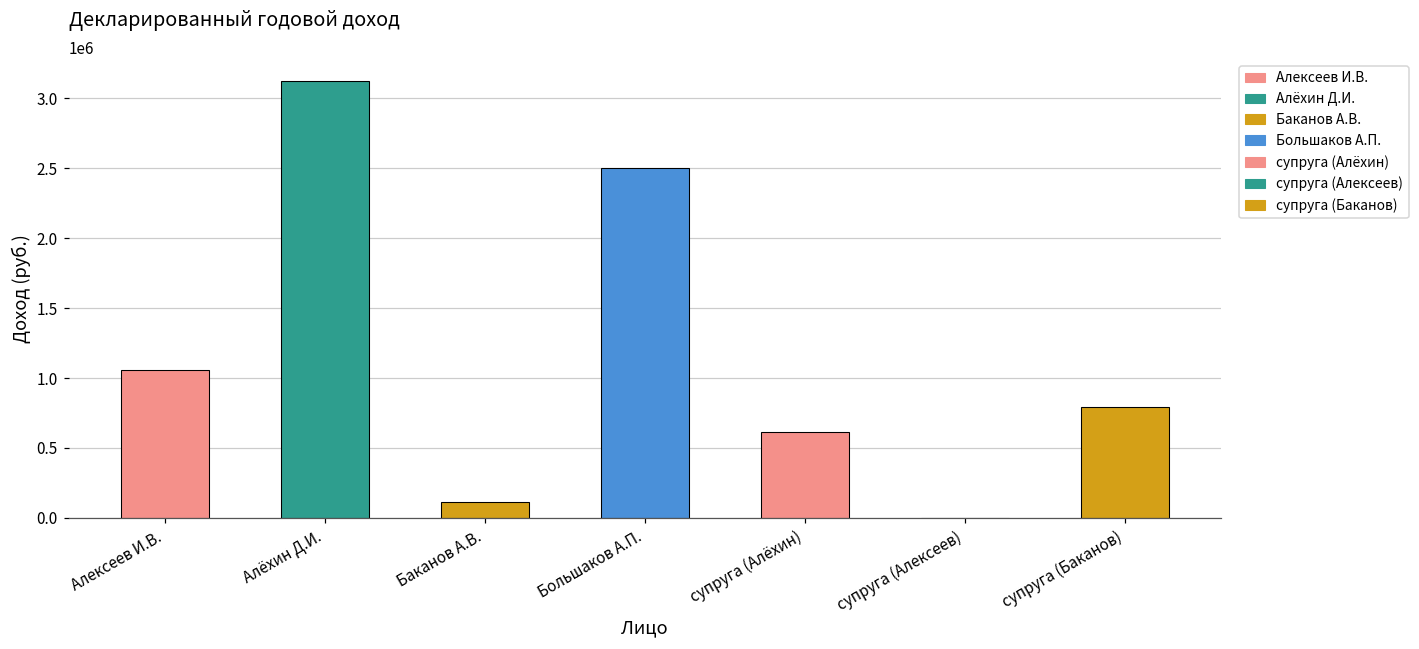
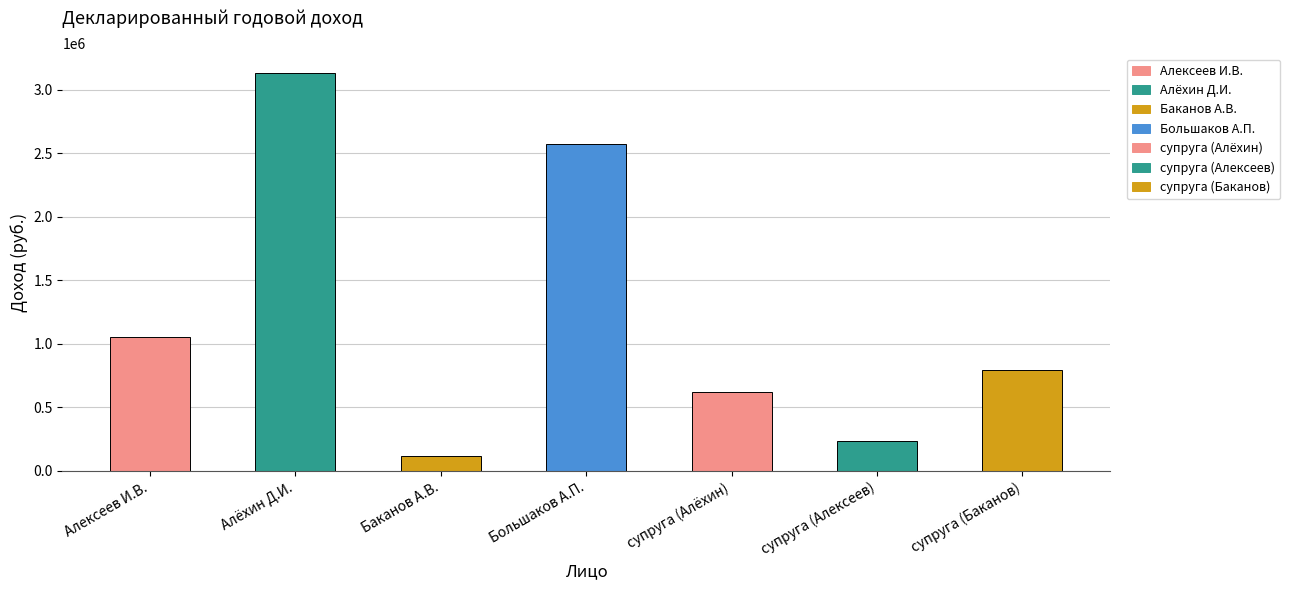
Большаков А.П.: 2500000 -> 2570000
супруга (Алексеев): 0 -> 230000
